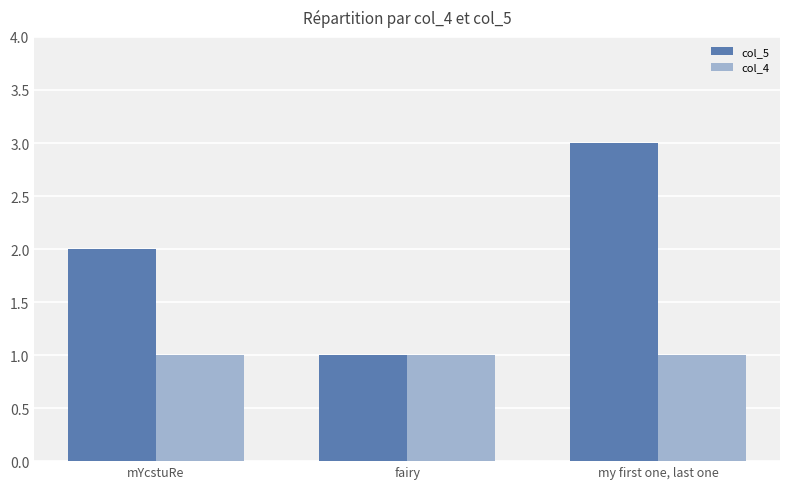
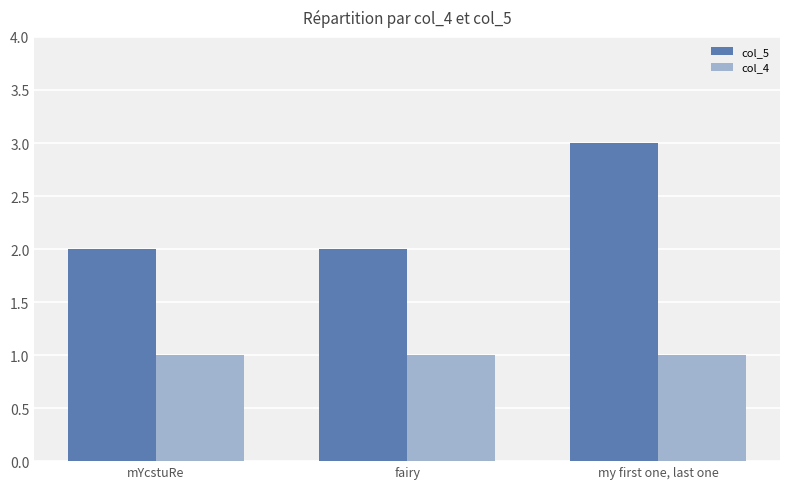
col_5, fairy: 1 -> 2
